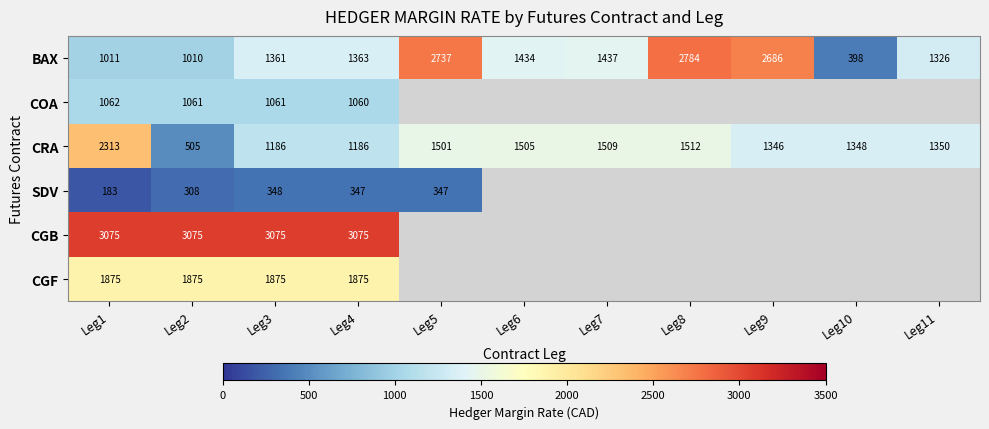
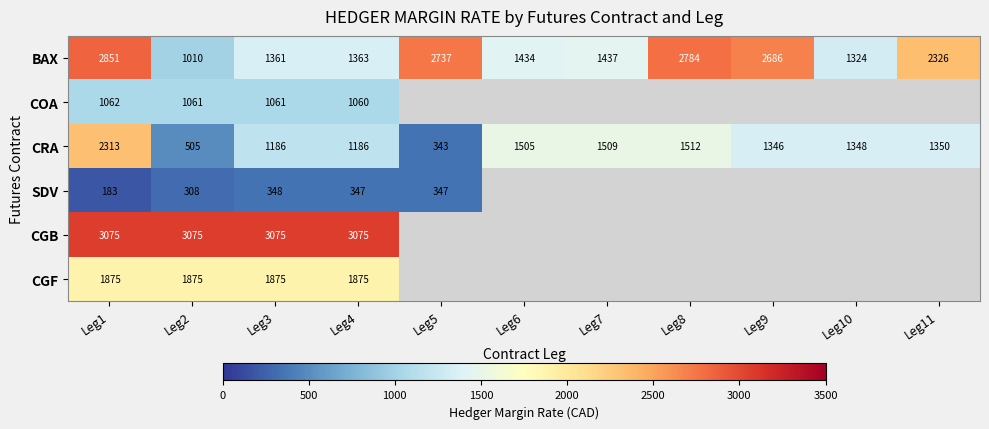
BAX, Leg1: 1011 -> 2851
BAX, Leg10: 398 -> 1324
BAX, Leg11: 1326 -> 2326
CRA, Leg5: 1501 -> 343
